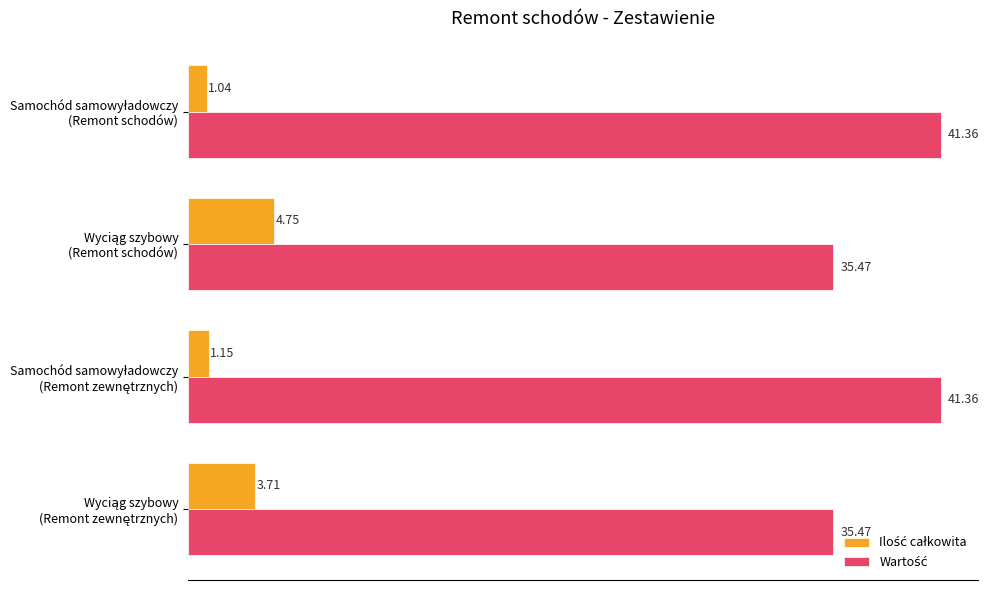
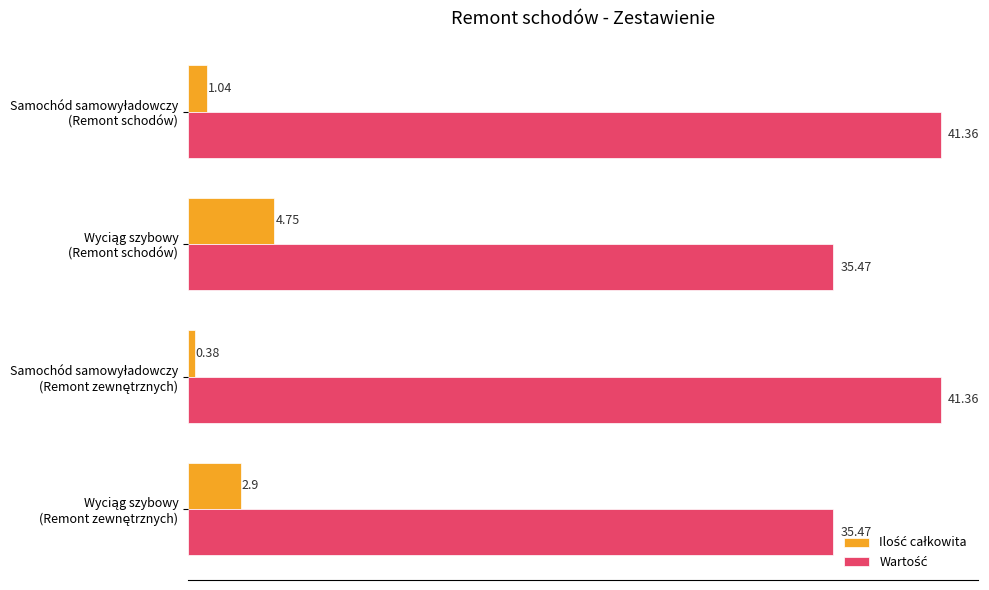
Ilość całkowita, Samochód samowyładowczy (Remont zewnętrznych): 1.15 -> 0.38
Ilość całkowita, Wyciąg szybowy (Remont zewnętrznych): 3.71 -> 2.9
